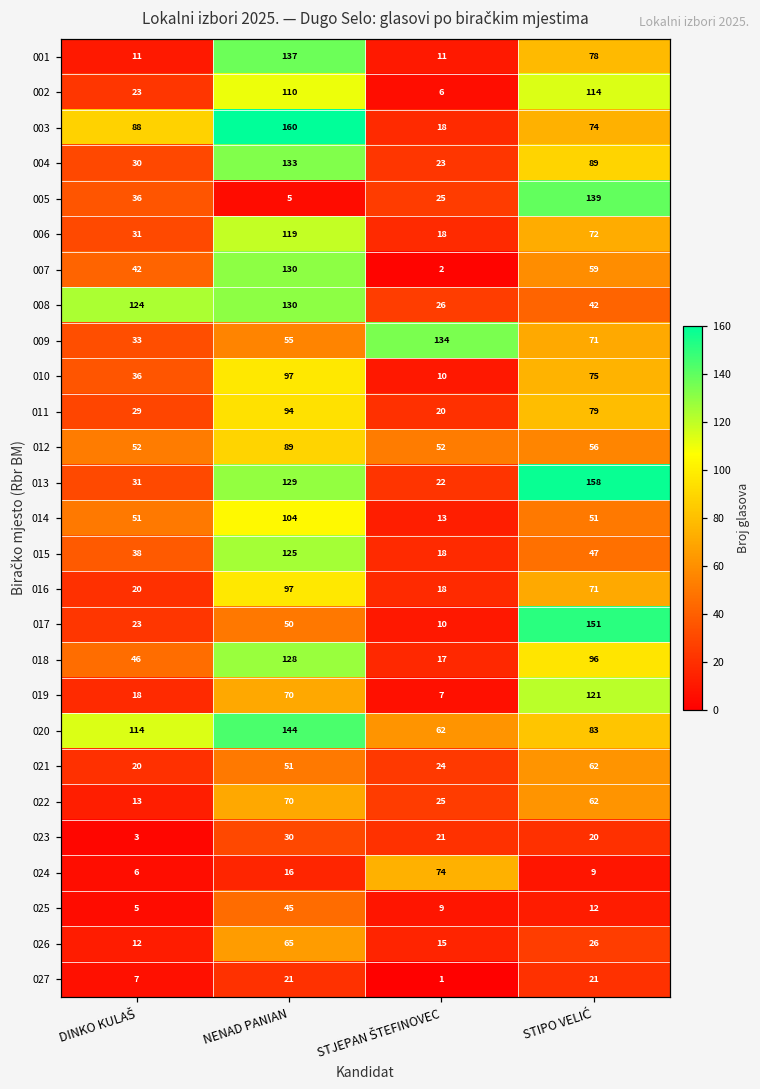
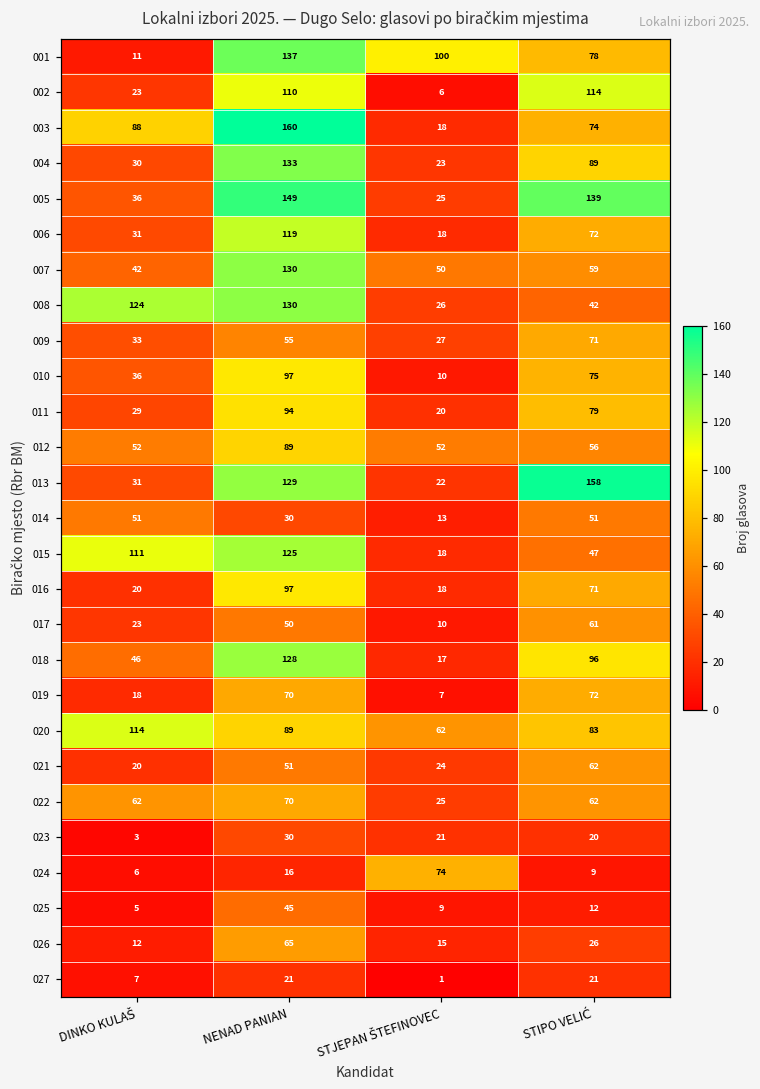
001, STJEPAN ŠTEFINOVEC: 11 -> 100
005, NENAD PANIAN: 5 -> 149
007, STJEPAN ŠTEFINOVEC: 2 -> 50
009, STJEPAN ŠTEFINOVEC: 134 -> 27
014, NENAD PANIAN: 104 -> 30
015, DINKO KULAŠ: 38 -> 111
017, STIPO VELIĆ: 151 -> 61
019, STIPO VELIĆ: 121 -> 72
020, NENAD PANIAN: 144 -> 89
022, DINKO KULAŠ: 13 -> 62
